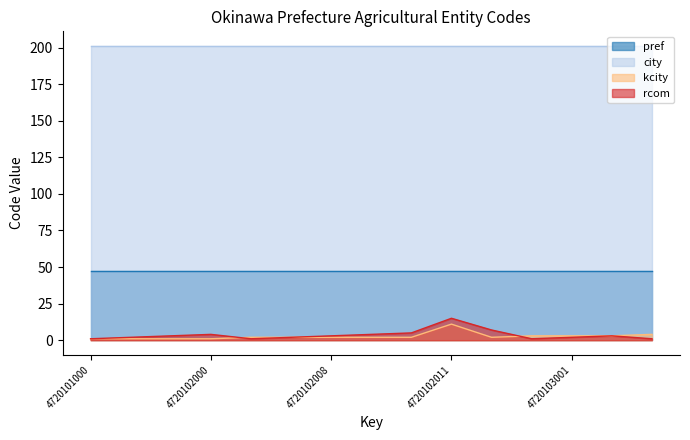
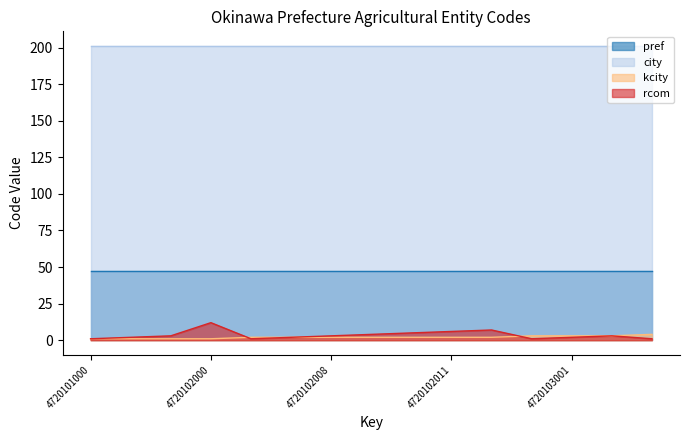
rcom, 4720102000: 4 -> 12
kcity, 4720102011: 11 -> 2
rcom, 4720102011: 15 -> 6
